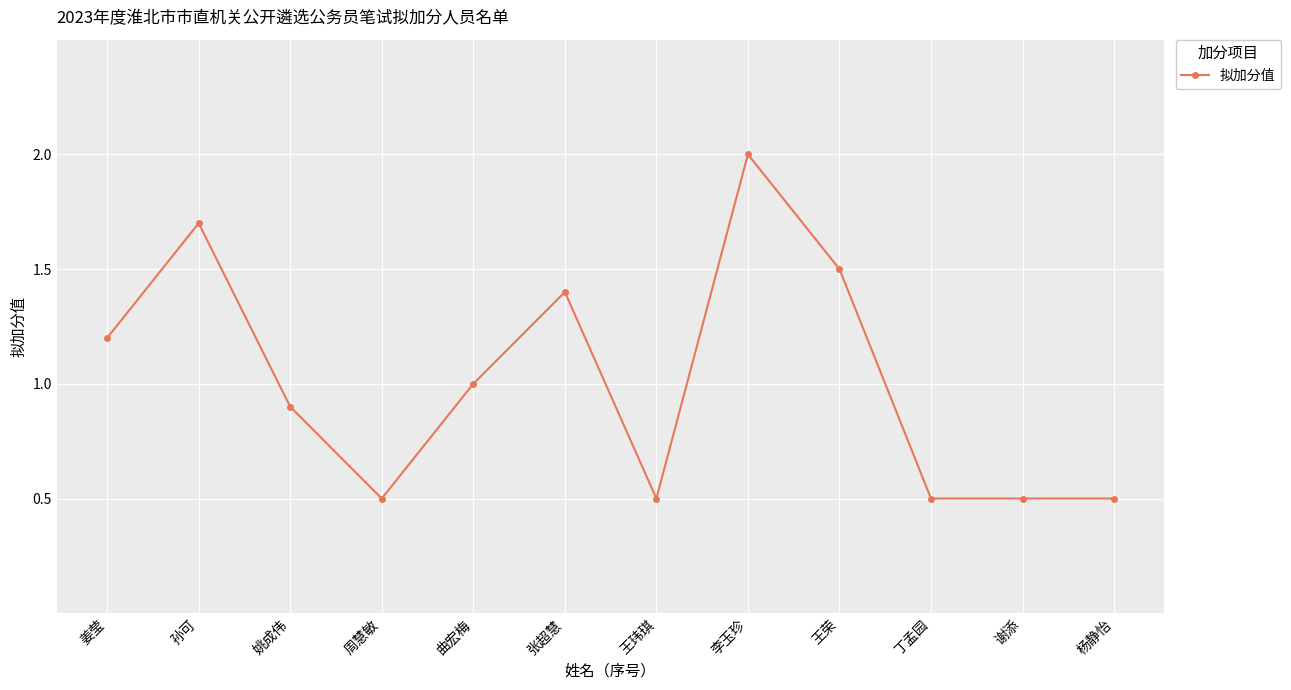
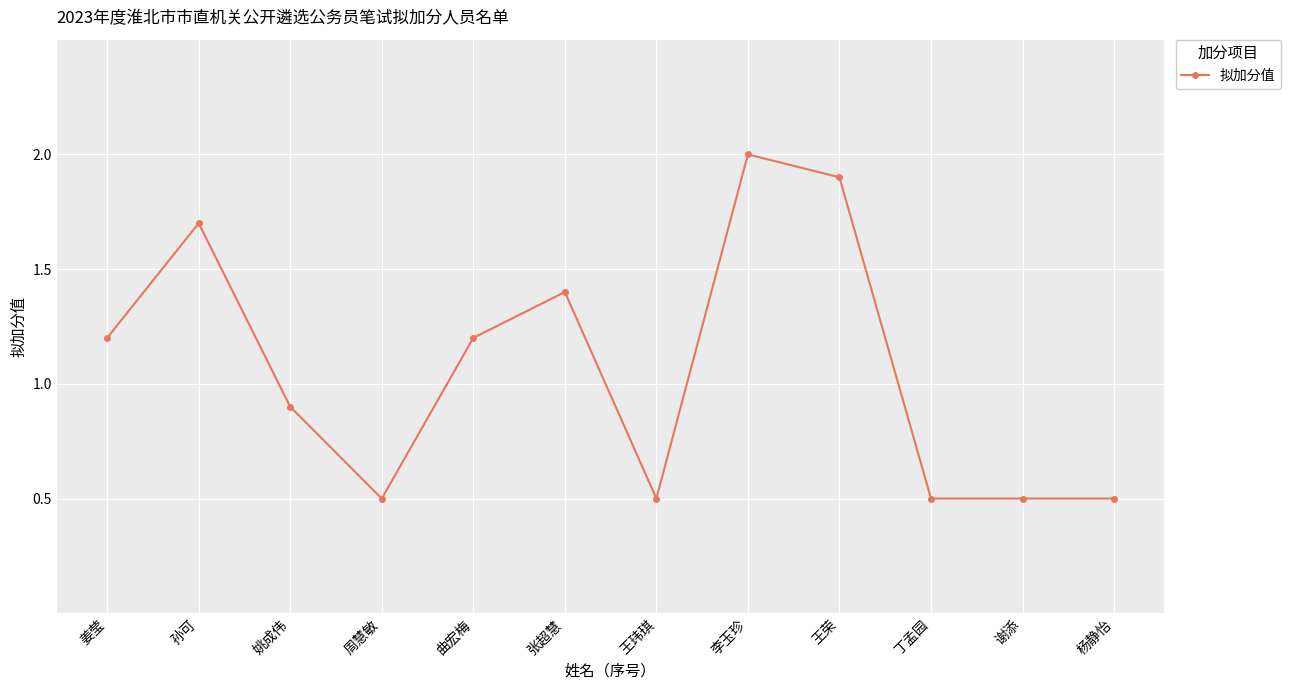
曲宏梅: 1.0 -> 1.2
王荣: 1.5 -> 1.9
